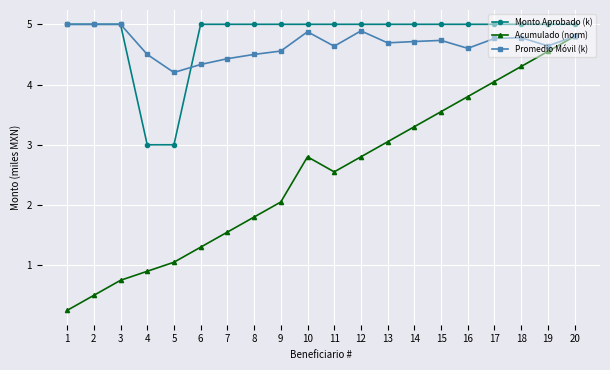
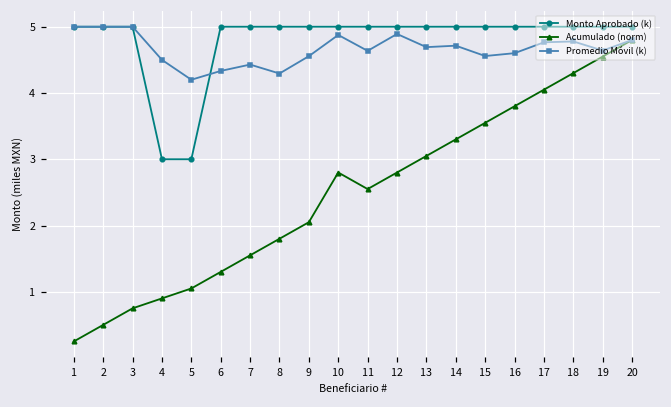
Promedio Móvil (k), 8: 4.5 -> 4.3
Promedio Móvil (k), 15: 4.7 -> 4.6
